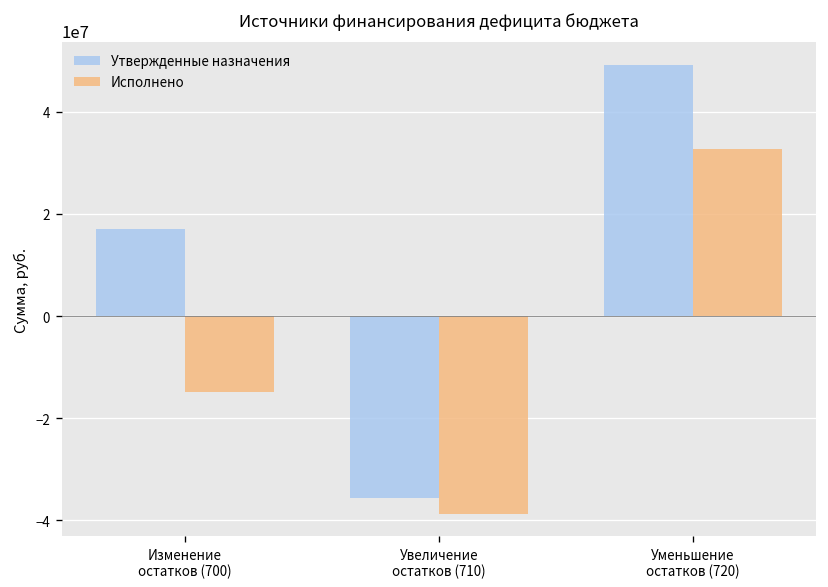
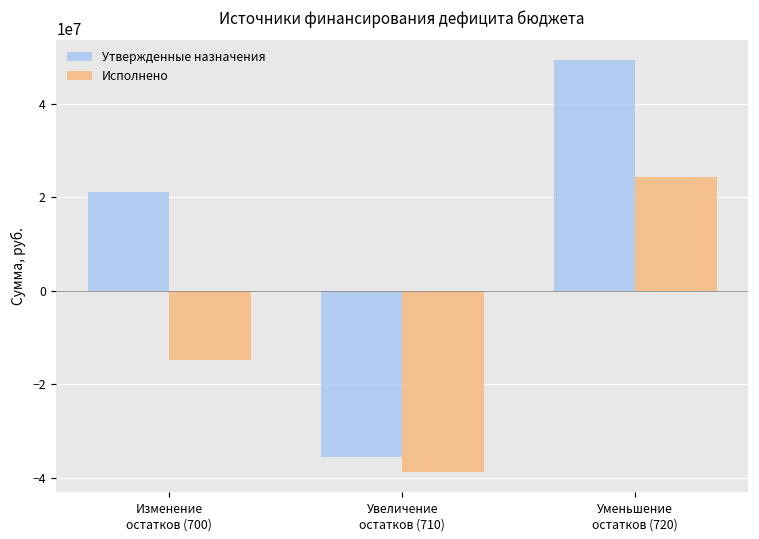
Утвержденные назначения, Изменение остатков (700): 17000000 -> 21000000
Исполнено, Уменьшение остатков (720): 33000000 -> 24000000
